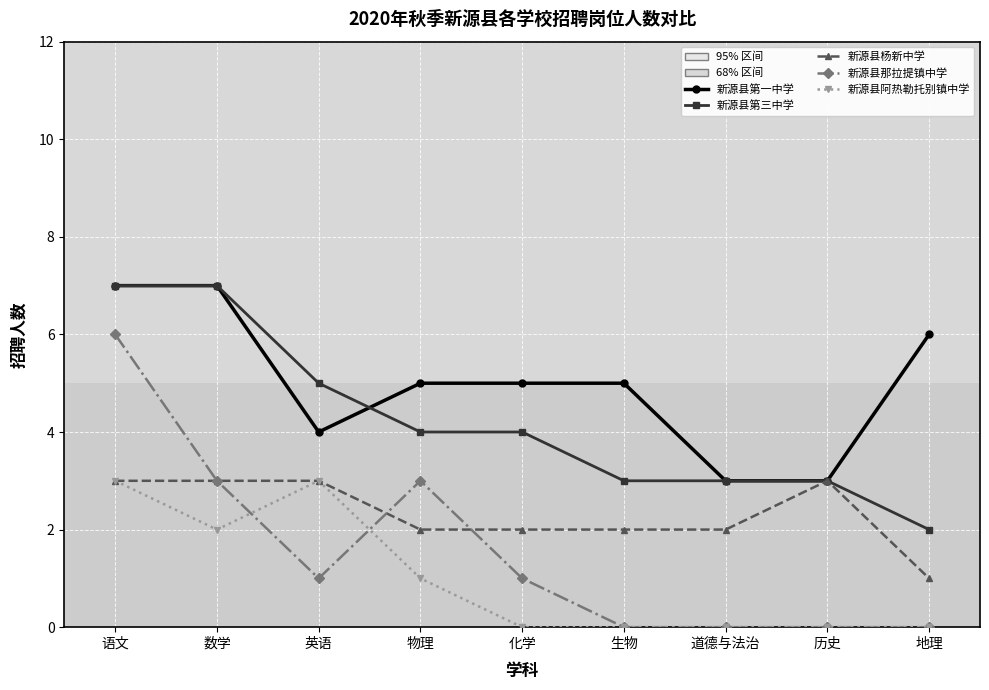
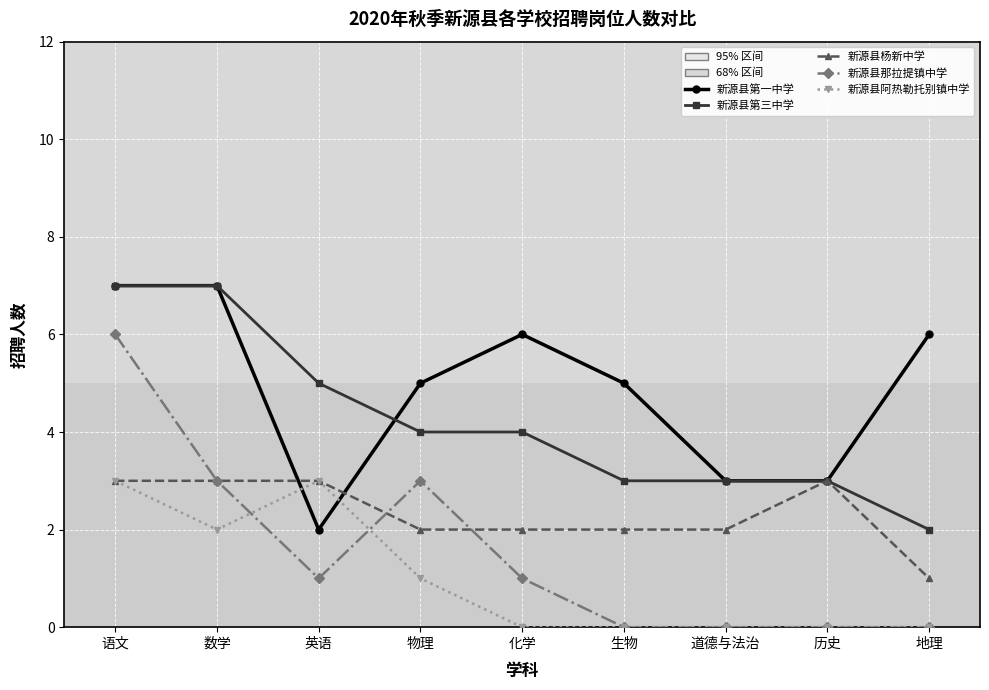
新源县第一中学, 英语: 4 -> 2
新源县第一中学, 化学: 5 -> 6
